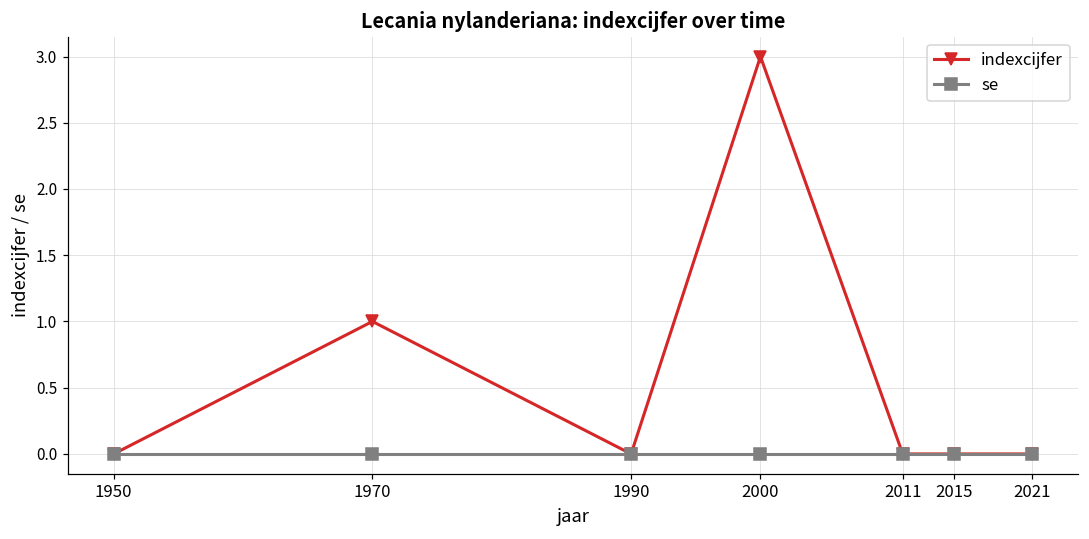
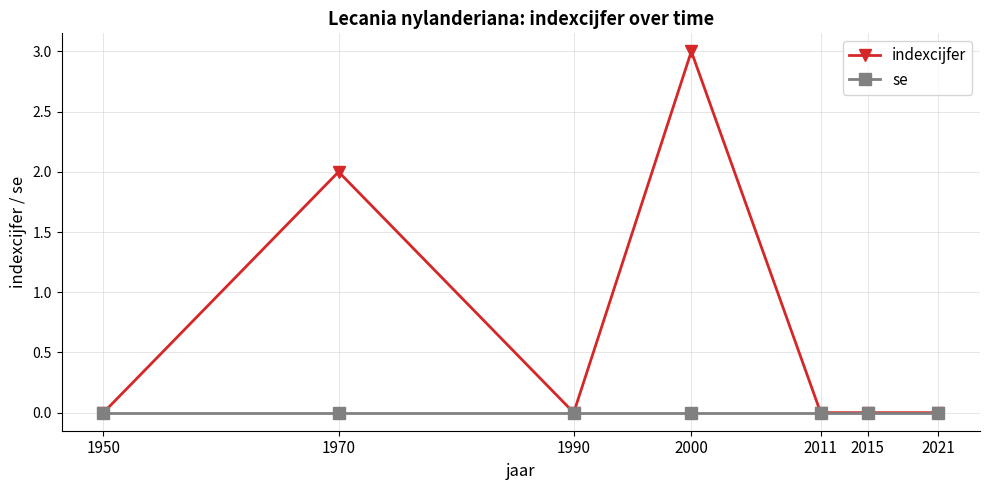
indexcijfer, 1970: 1 -> 2
